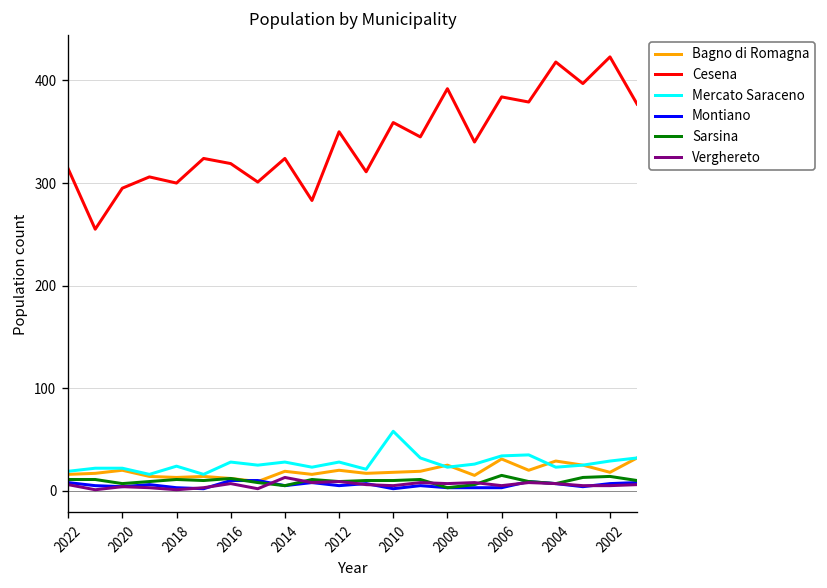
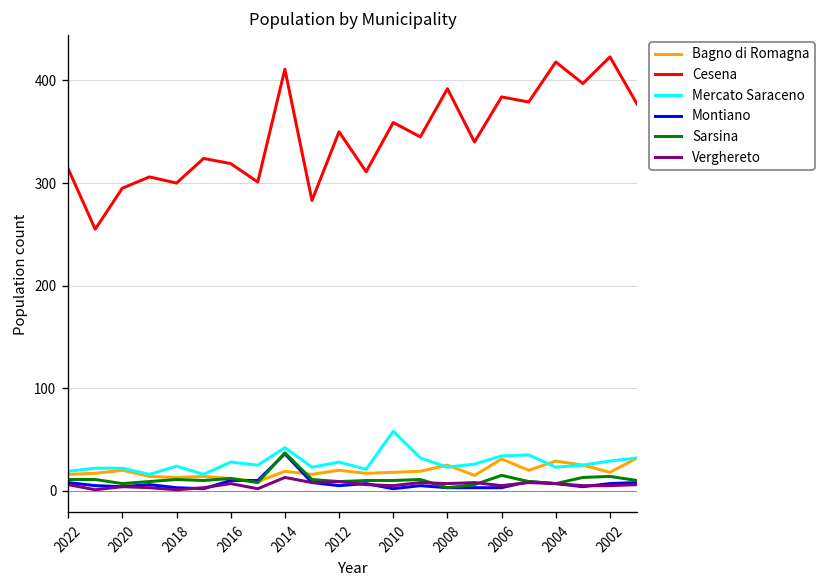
Cesena, 2014: 320 -> 410
Mercato Saraceno, 2014: 30 -> 40
Montiano, 2014: 10 -> 40
Sarsina, 2014: 10 -> 40
